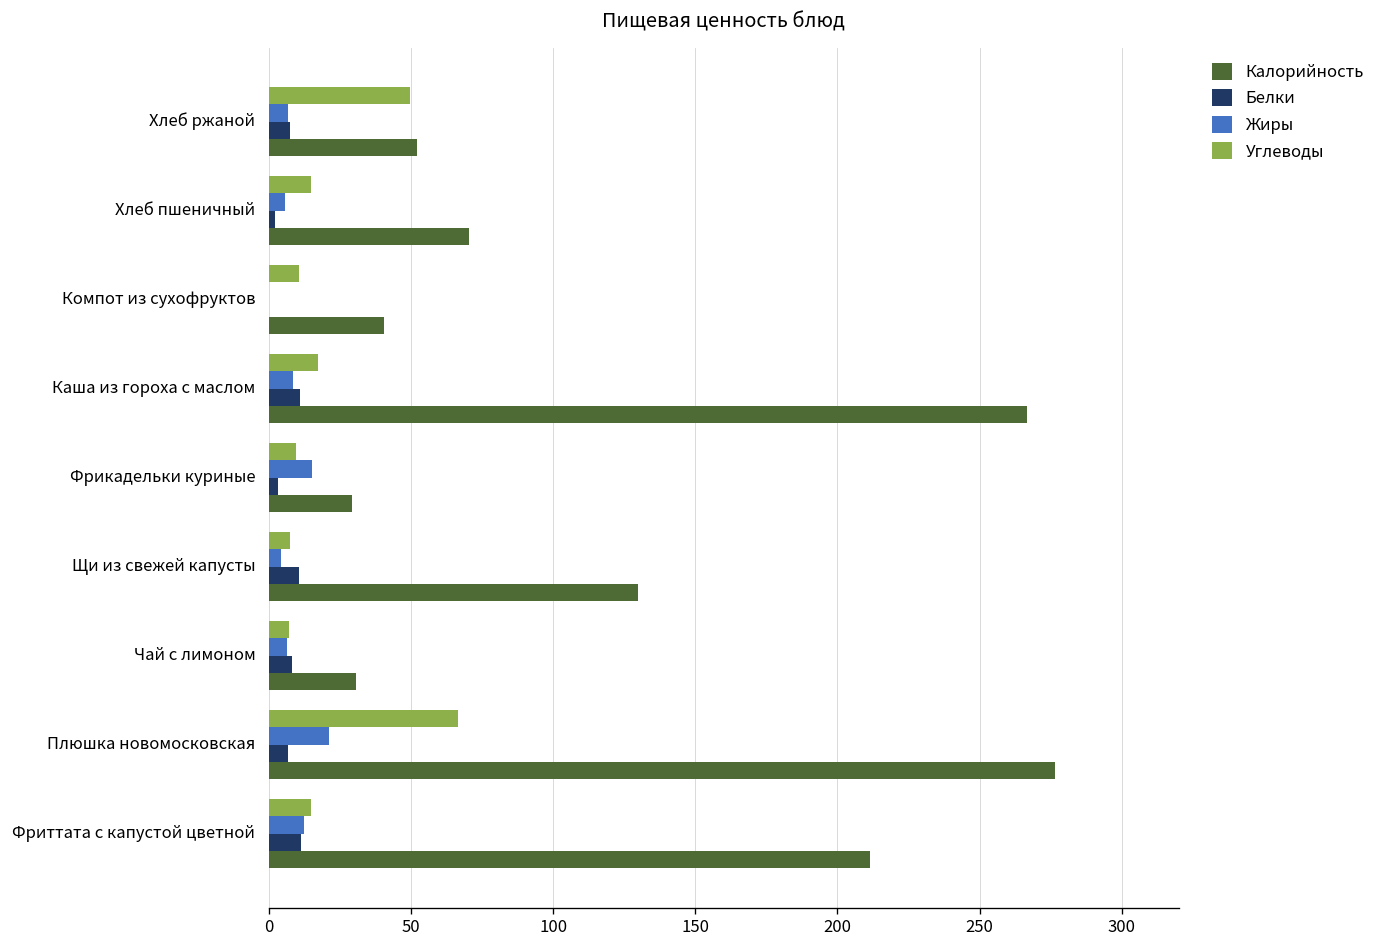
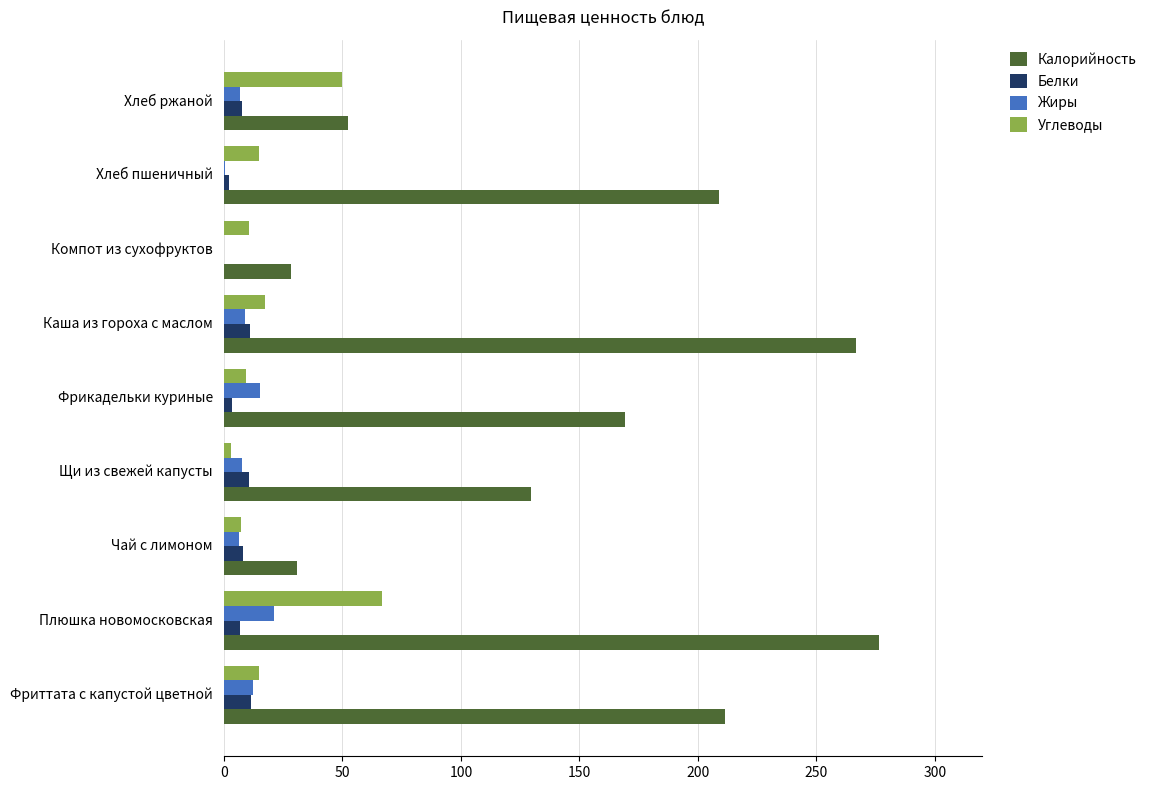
Жиры, Хлеб пшеничный: 6 -> 0
Калорийность, Хлеб пшеничный: 71 -> 209
Калорийность, Компот из сухофруктов: 40 -> 28
Калорийность, Фрикадельки куриные: 29 -> 169
Углеводы, Щи из свежей капусты: 7 -> 3
Жиры, Щи из свежей капусты: 4 -> 8
